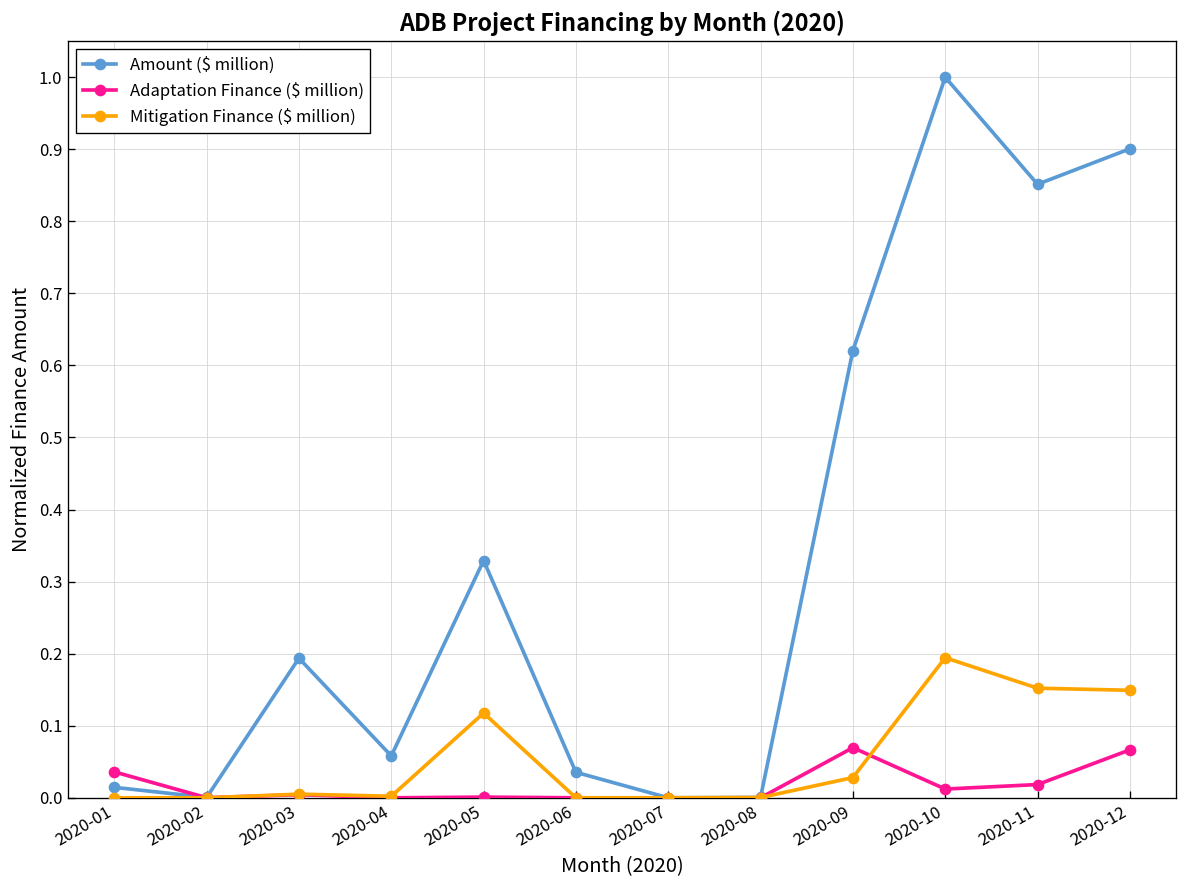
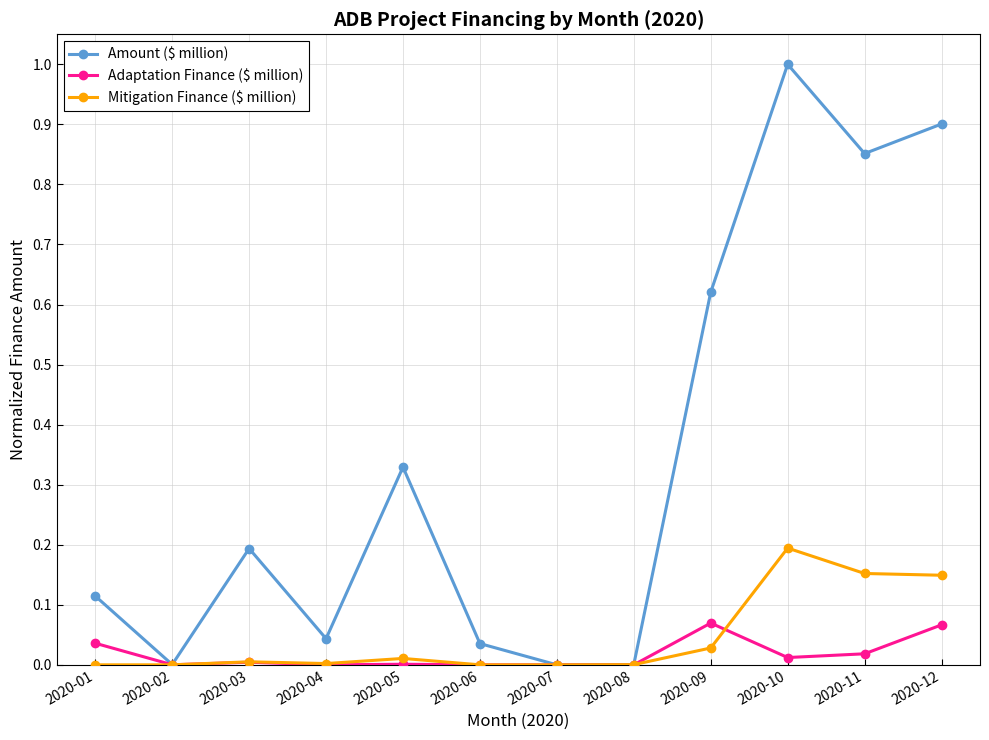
Amount ($ million), 2020-01: 0.01 -> 0.11
Amount ($ million), 2020-04: 0.06 -> 0.04
Mitigation Finance ($ million), 2020-05: 0.12 -> 0.01
